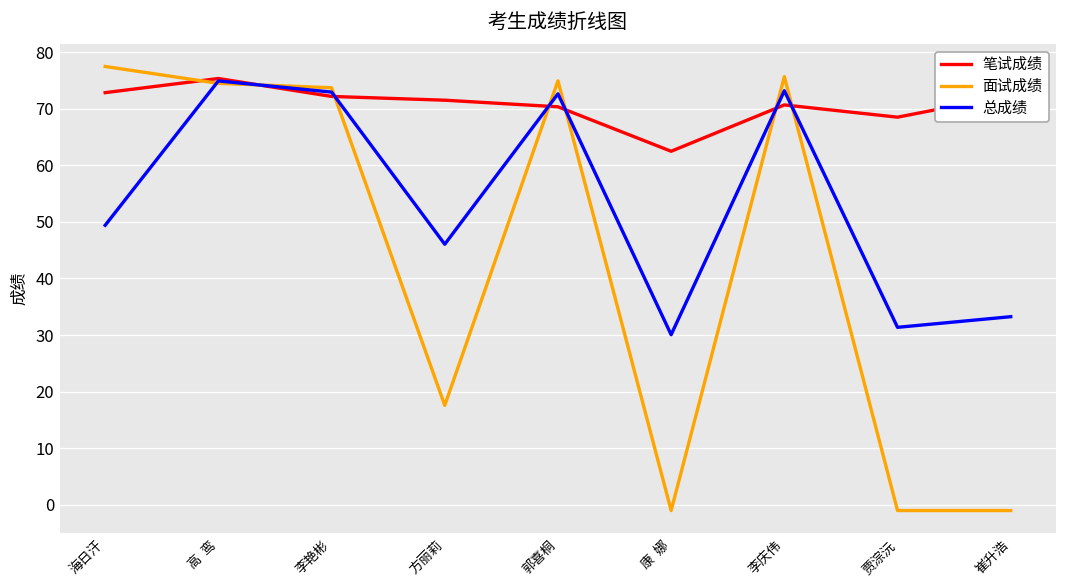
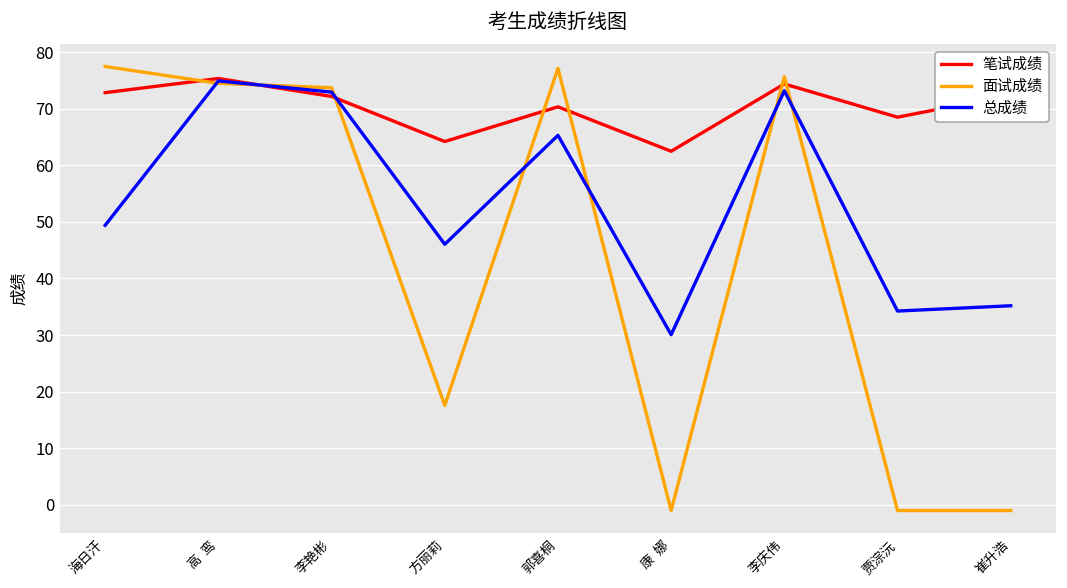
笔试成绩, 方丽莉: 72 -> 64
面试成绩, 郭喜桐: 75 -> 77
总成绩, 郭喜桐: 73 -> 65
笔试成绩, 李庆伟: 71 -> 74
总成绩, 贾淙沅: 31 -> 34
总成绩, 崔升浩: 33 -> 35
